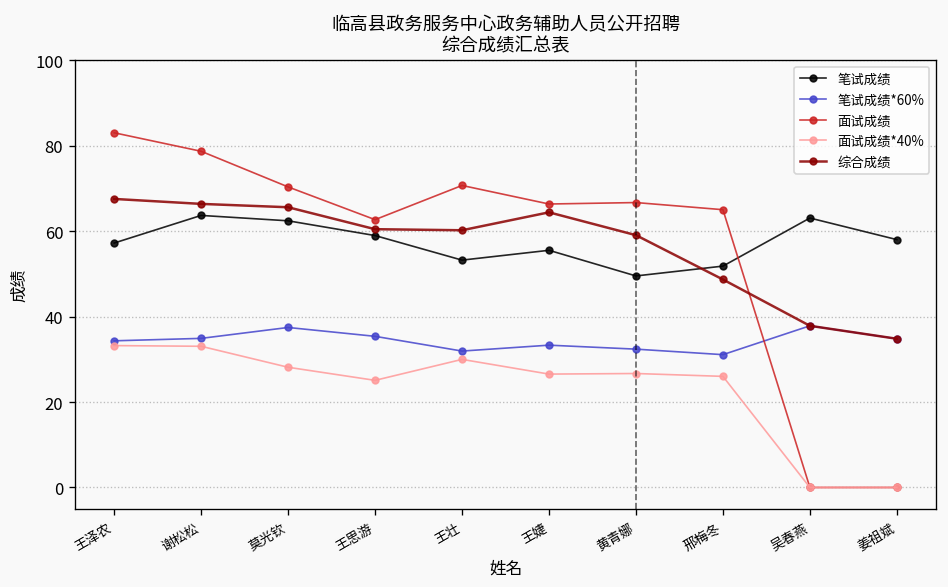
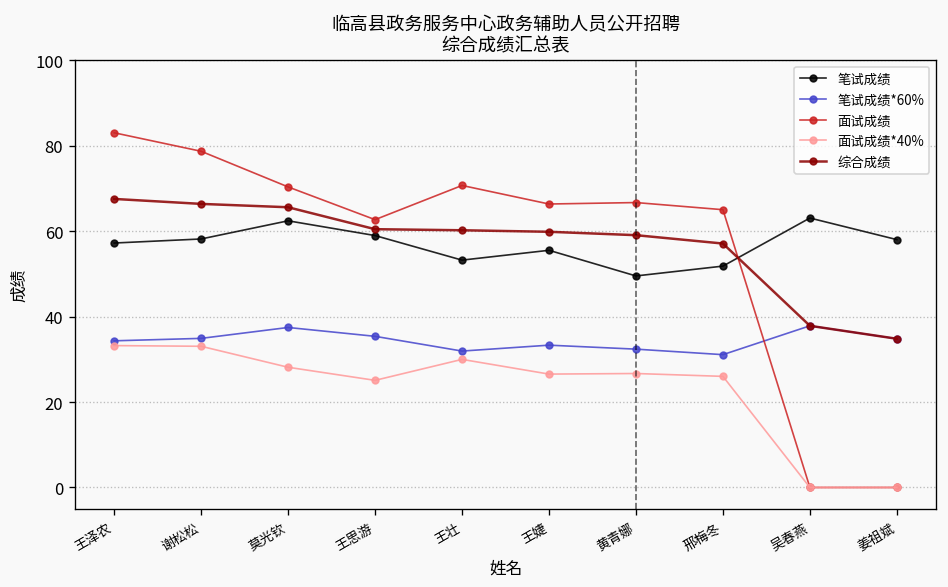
笔试成绩, 谢松松: 64 -> 58
综合成绩, 王婕: 64 -> 60
综合成绩, 邢梅冬: 49 -> 57
